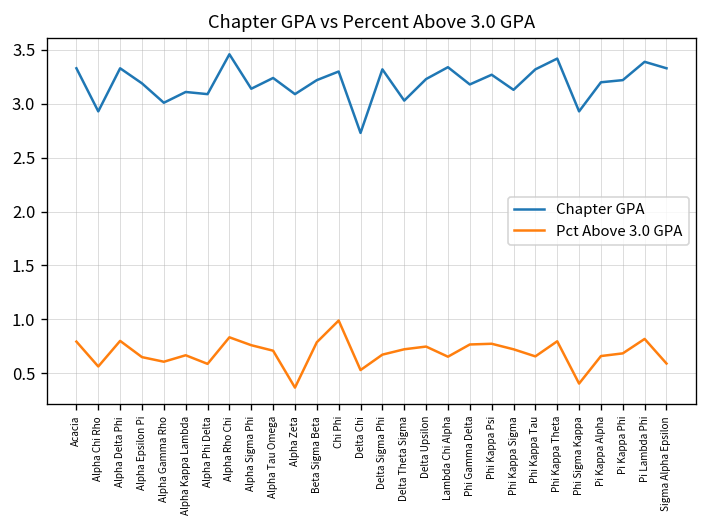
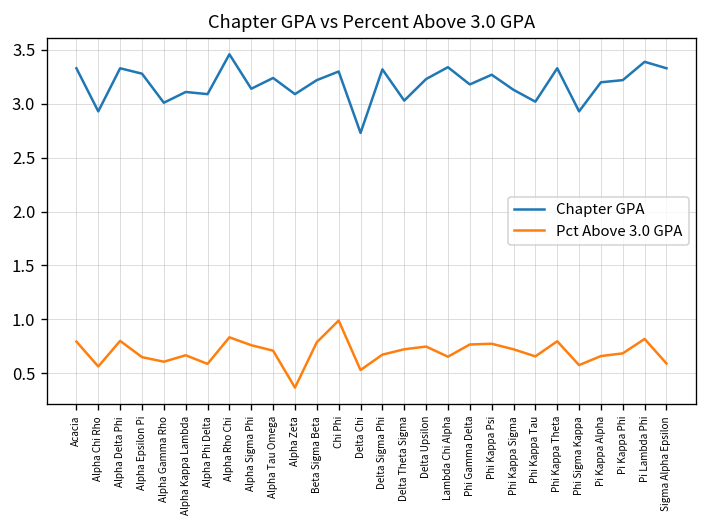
Chapter GPA, Alpha Epsilon Pi: 3.2 -> 3.3
Chapter GPA, Phi Kappa Tau: 3.3 -> 3.0
Chapter GPA, Phi Kappa Theta: 3.4 -> 3.3
Pct Above 3.0 GPA, Phi Sigma Kappa: 0.4 -> 0.6
